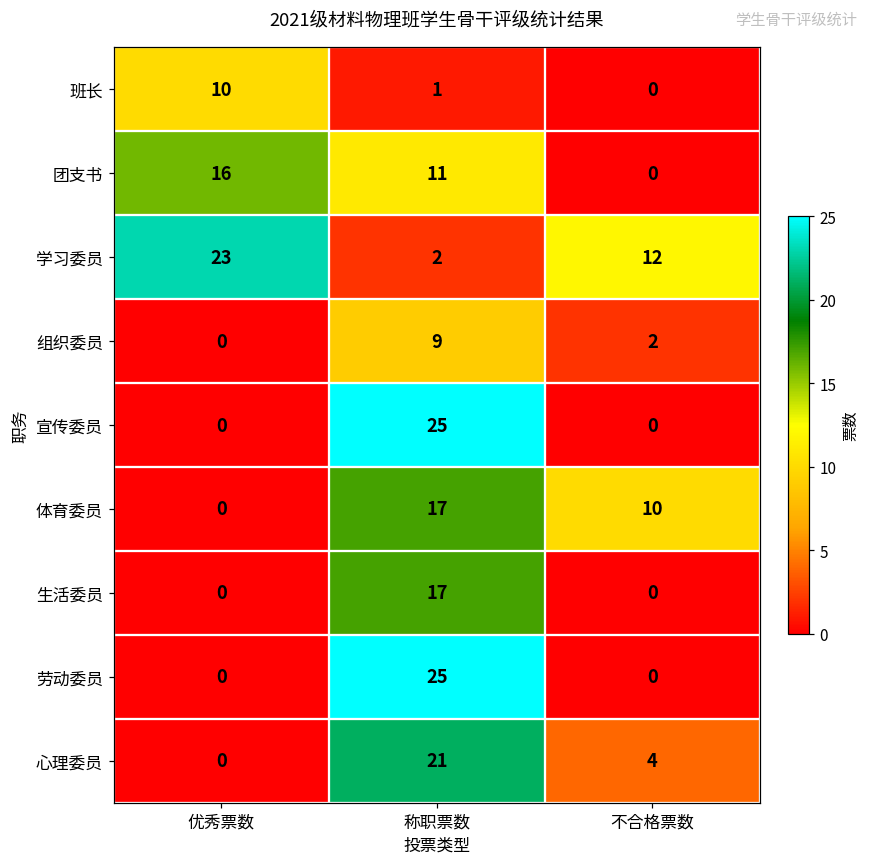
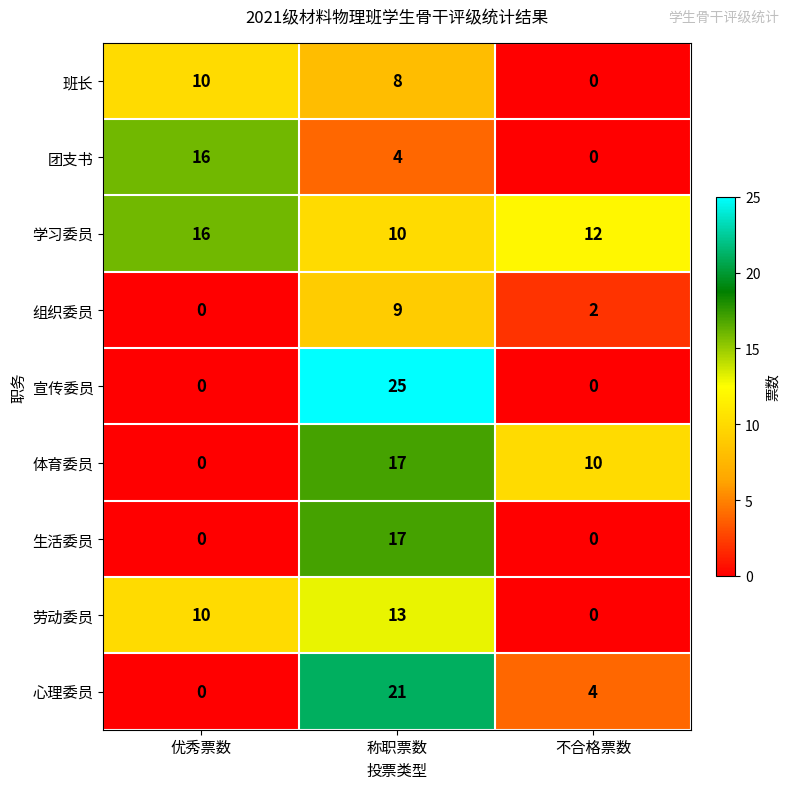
班长, 称职票数: 1 -> 8
团支书, 称职票数: 11 -> 4
学习委员, 优秀票数: 23 -> 16
学习委员, 称职票数: 2 -> 10
劳动委员, 优秀票数: 0 -> 10
劳动委员, 称职票数: 25 -> 13
